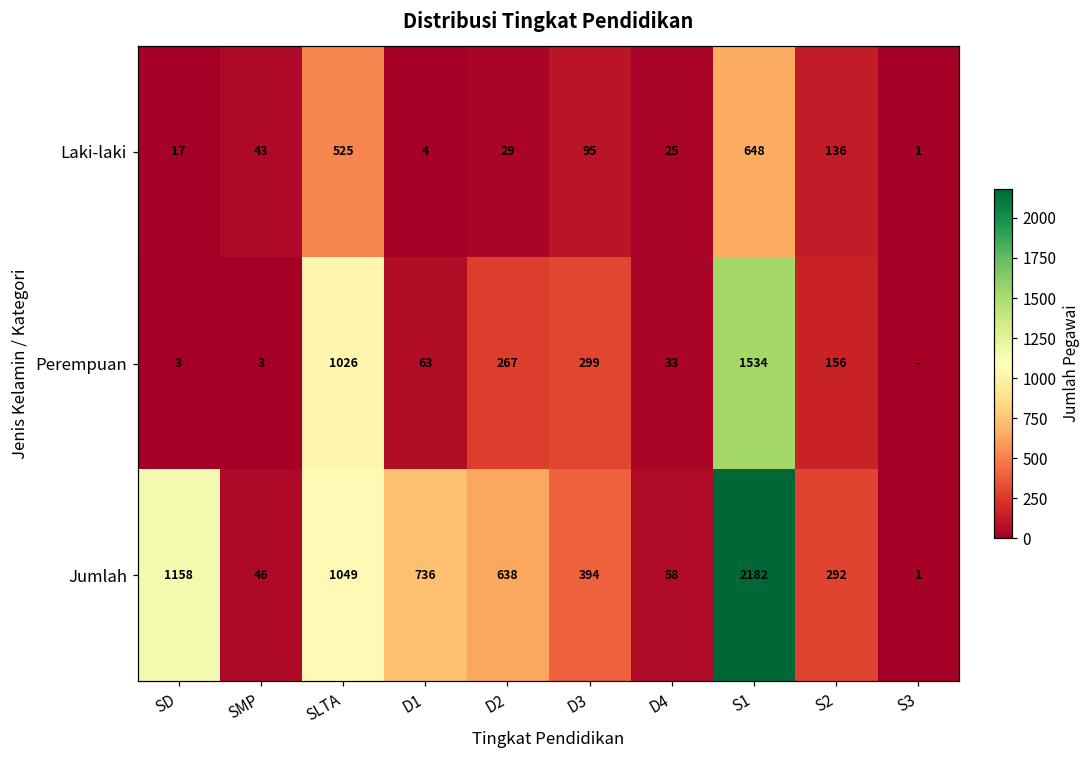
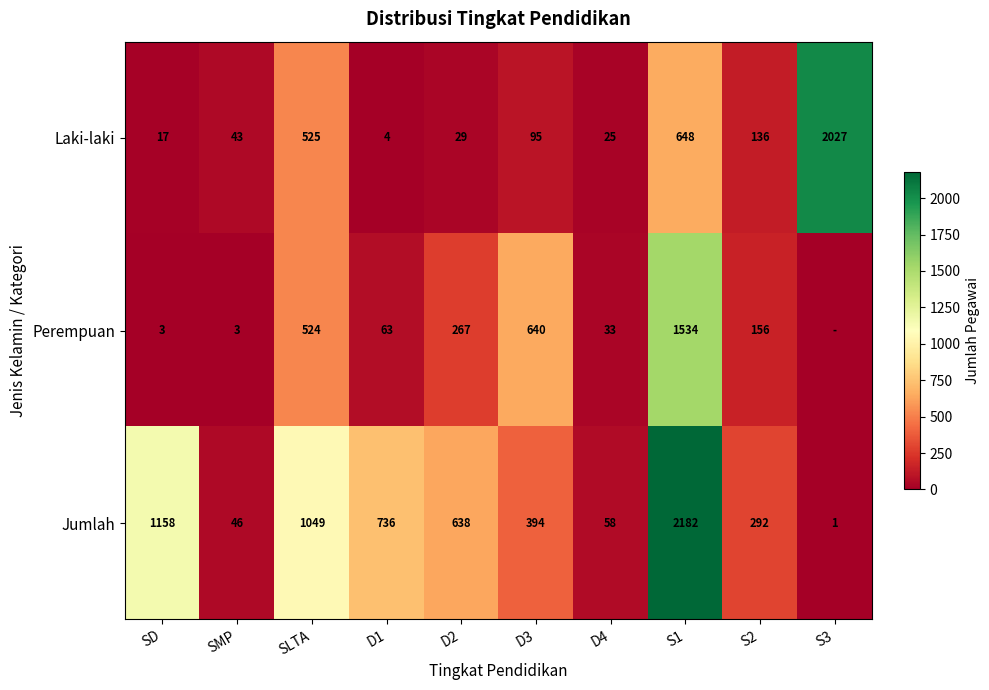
Laki-laki, S3: 1 -> 2027
Perempuan, SLTA: 1026 -> 524
Perempuan, D3: 299 -> 640
